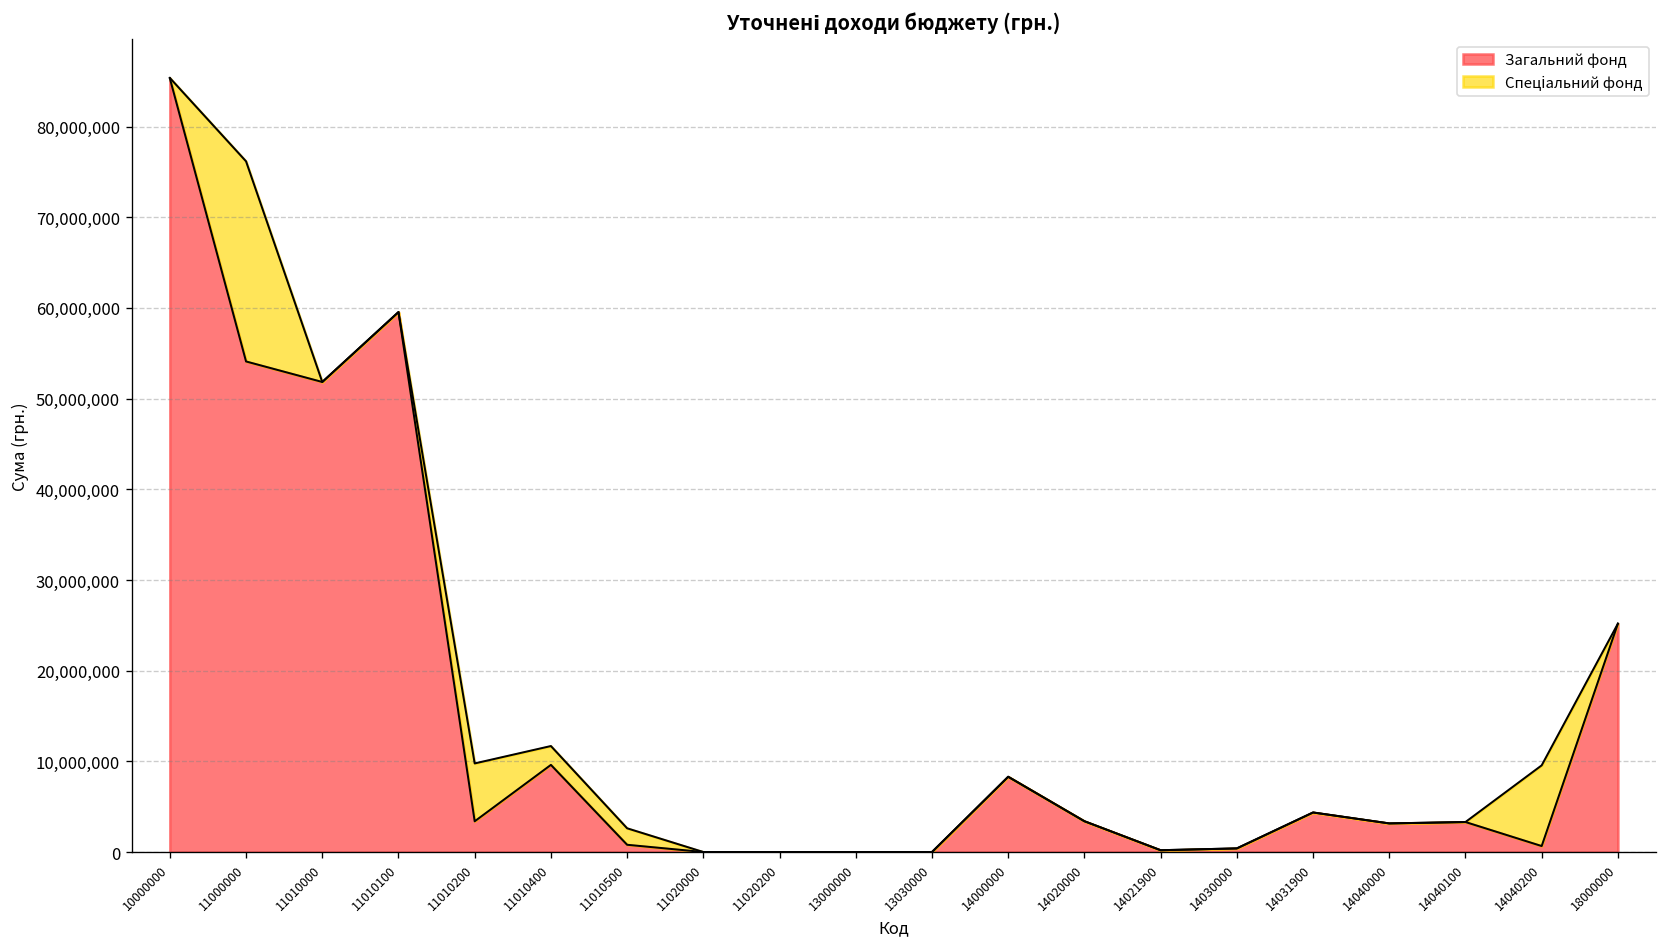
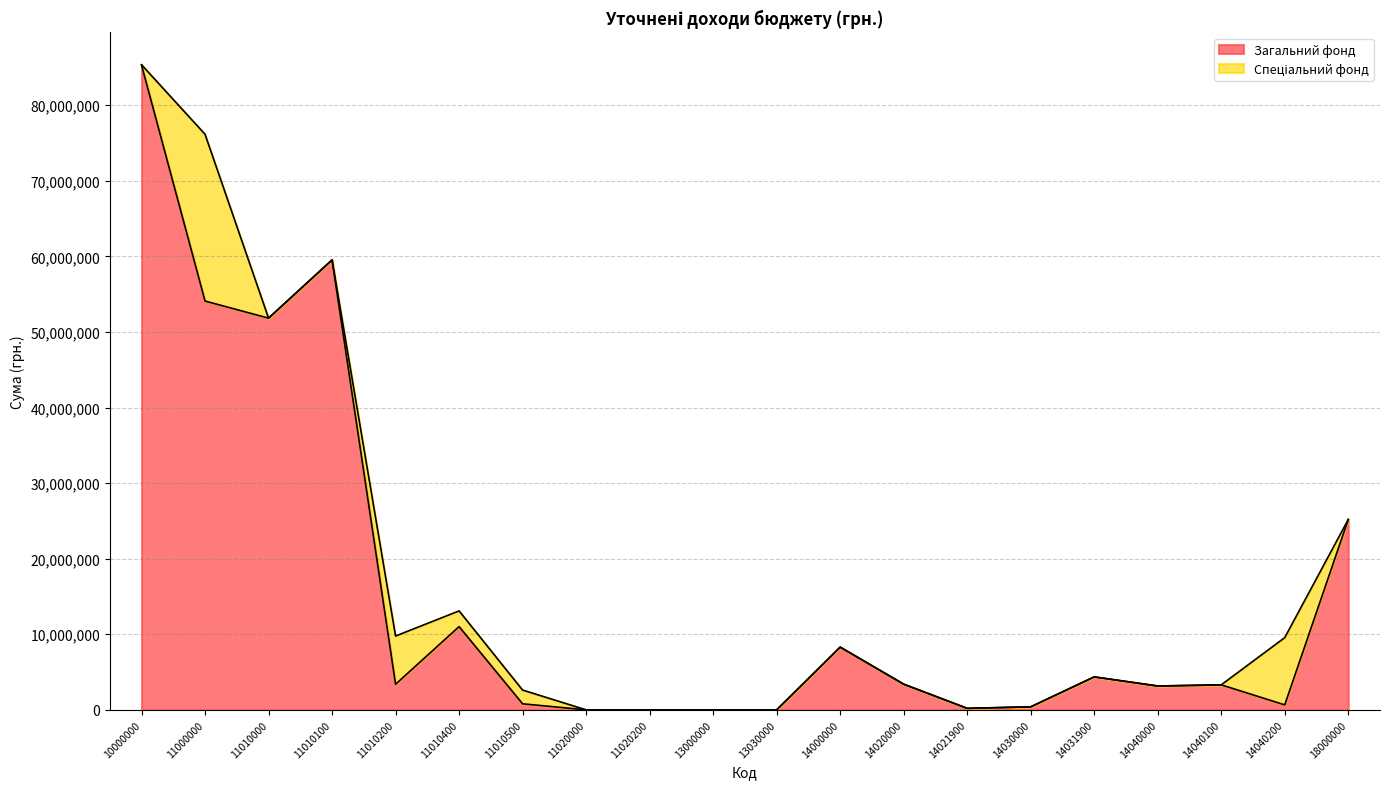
Загальний фонд, 11010400: 10,000,000 -> 11,000,000
